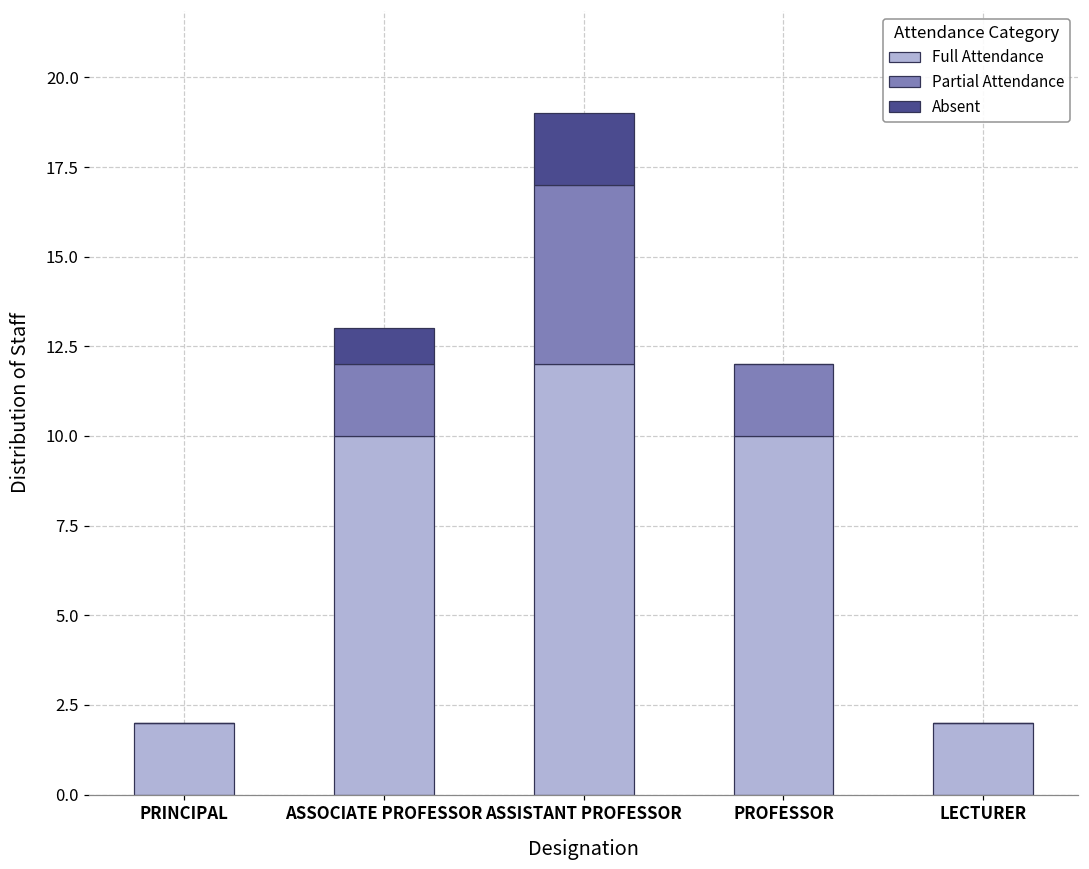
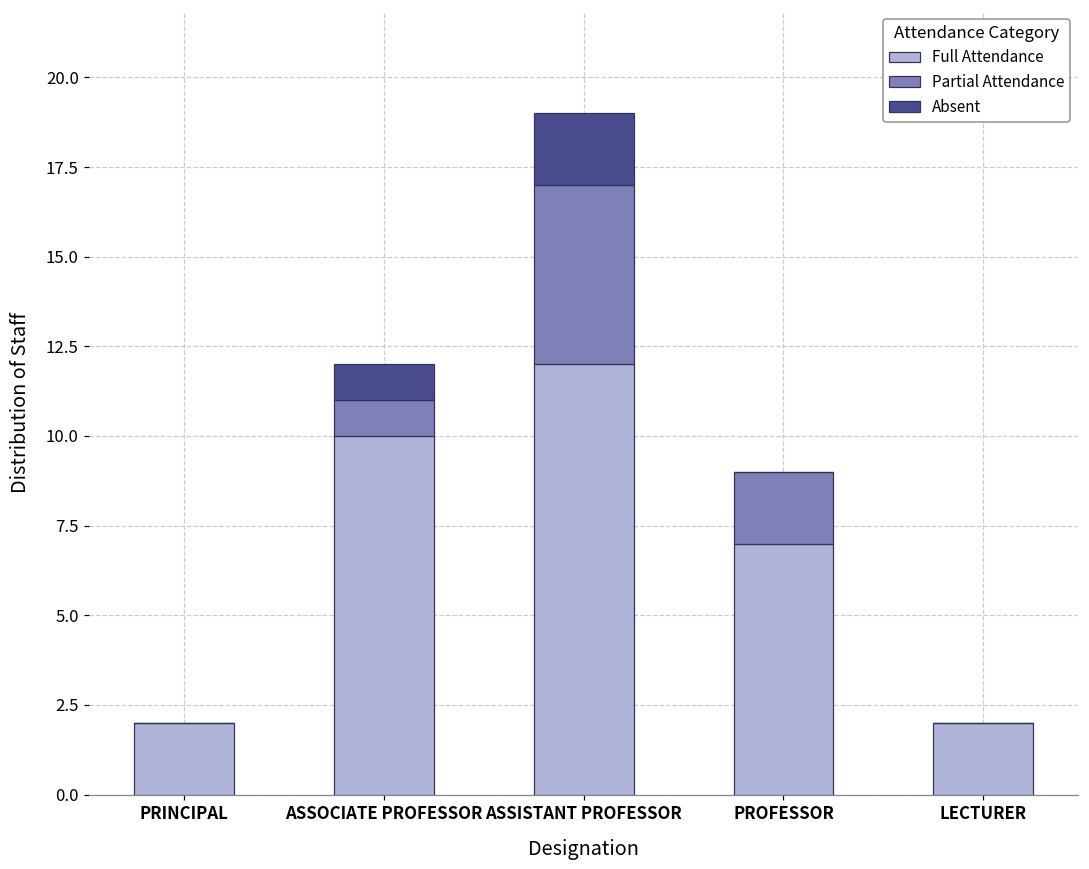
Partial Attendance, ASSOCIATE PROFESSOR: 2 -> 1
Full Attendance, PROFESSOR: 10 -> 7
